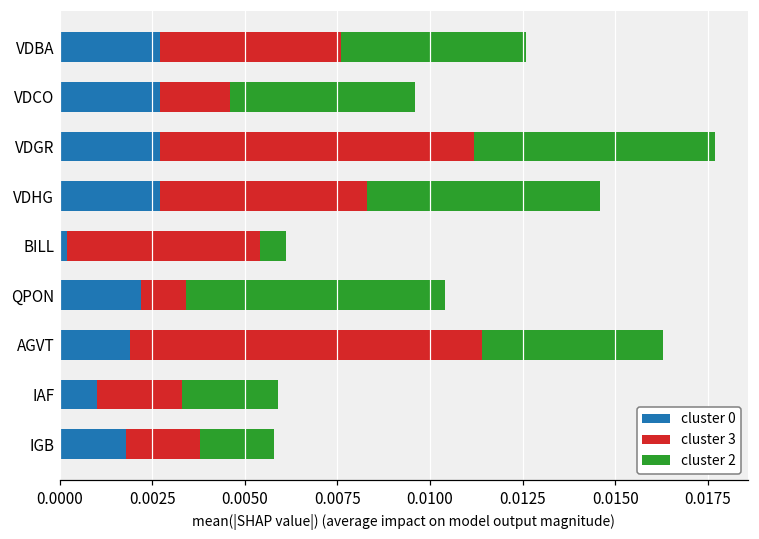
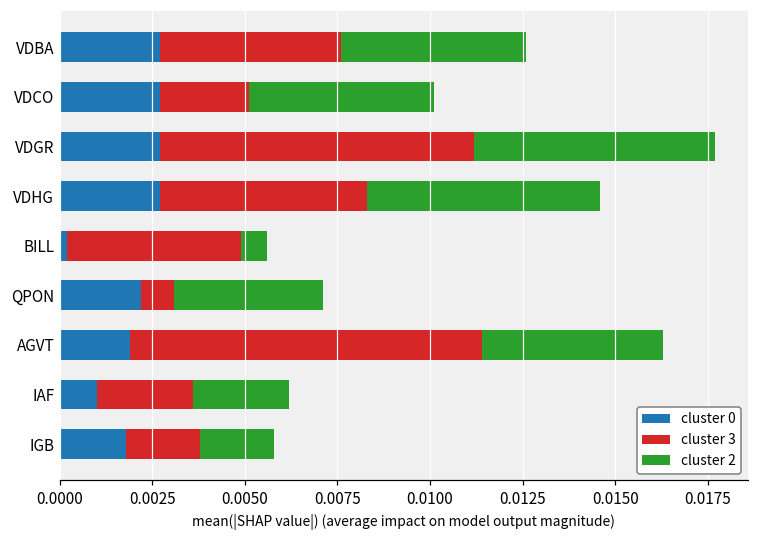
cluster 3, VDCO: 0.0019 -> 0.0024
cluster 3, BILL: 0.0052 -> 0.0047
cluster 3, QPON: 0.0012 -> 0.0009
cluster 2, QPON: 0.007 -> 0.004
cluster 3, IAF: 0.0023 -> 0.0026
